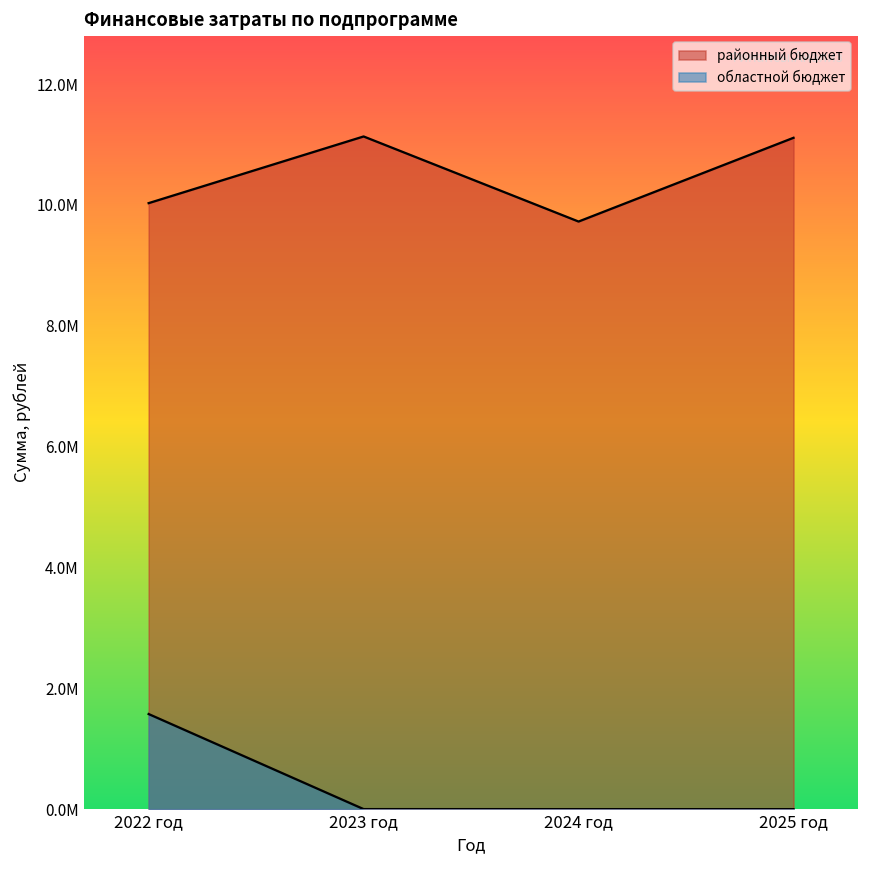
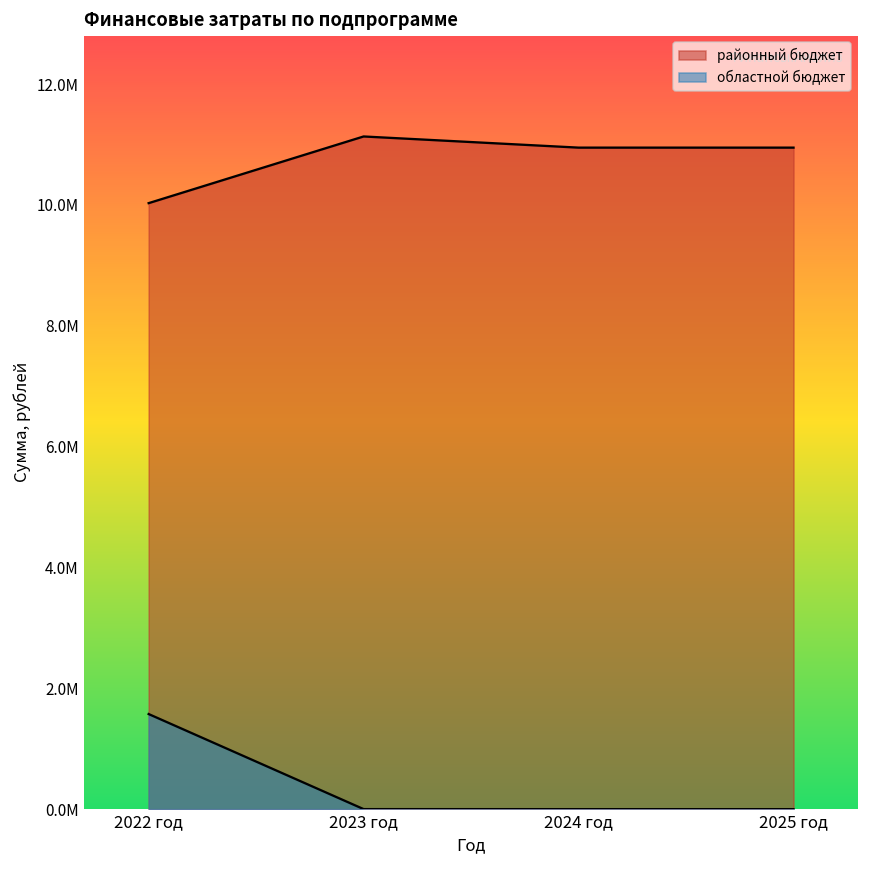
районный бюджет, 2024 год: 9700000 -> 10900000
районный бюджет, 2025 год: 11100000 -> 10900000
